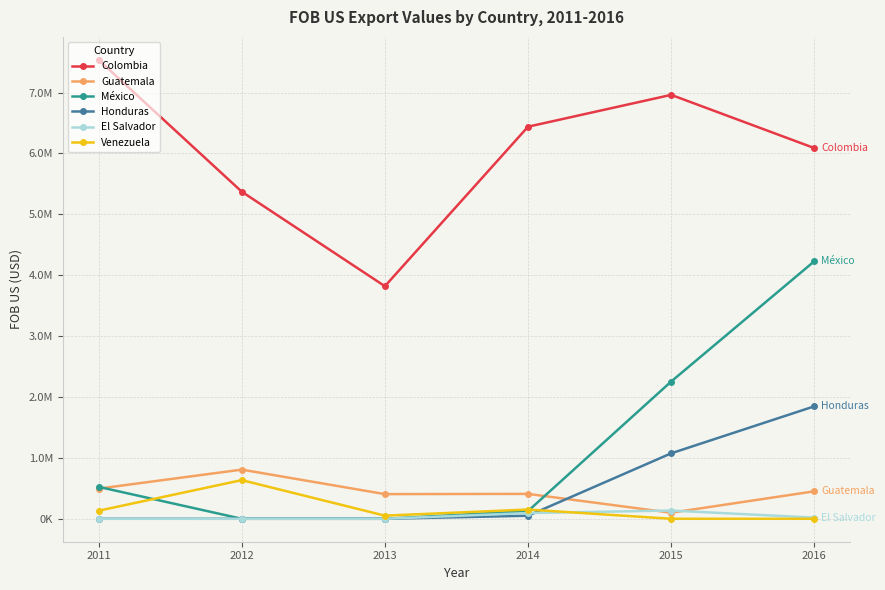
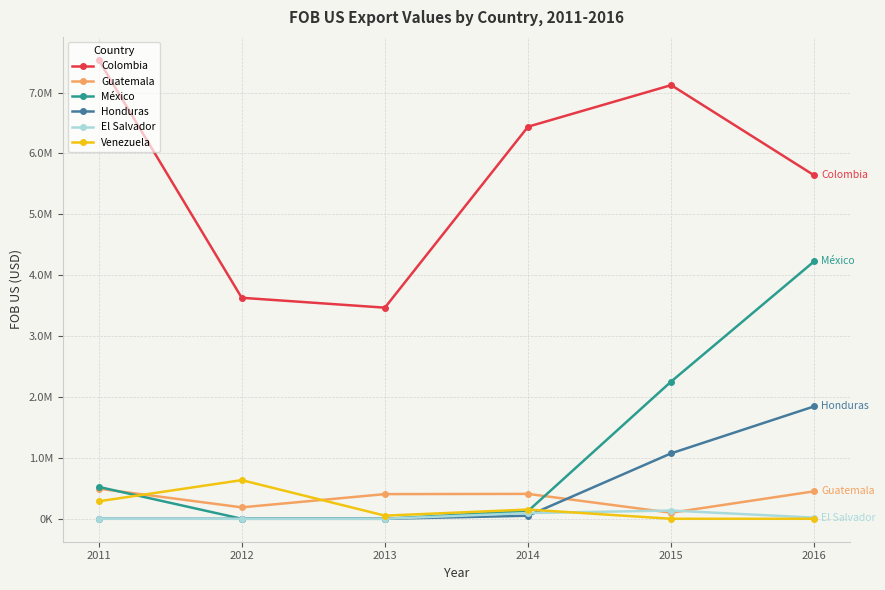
Venezuela, 2011: 100000 -> 300000
Colombia, 2012: 5400000 -> 3600000
Guatemala, 2012: 800000 -> 200000
Colombia, 2013: 3800000 -> 3500000
Colombia, 2015: 7000000 -> 7100000
Colombia, 2016: 6100000 -> 5600000
